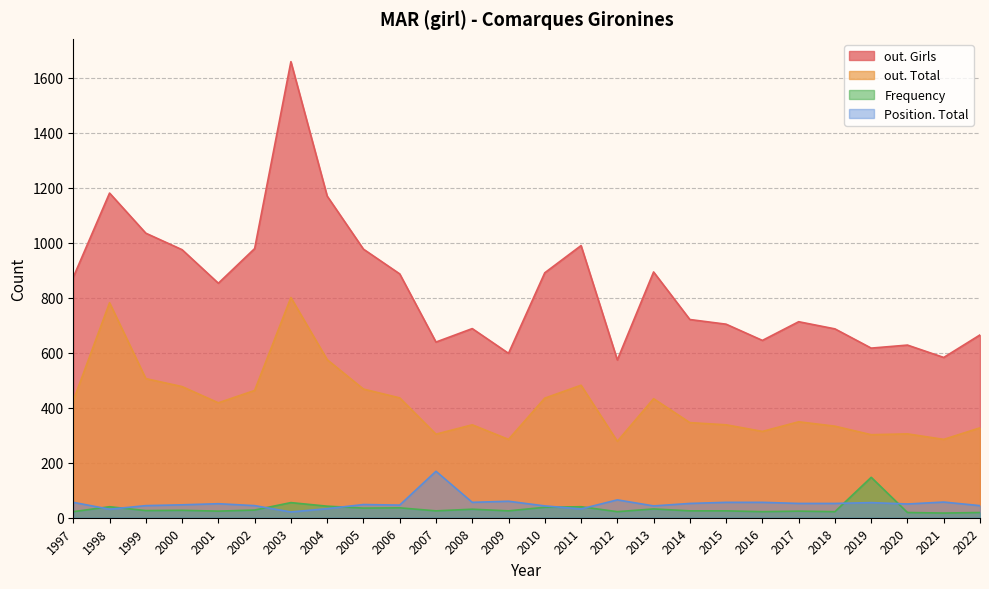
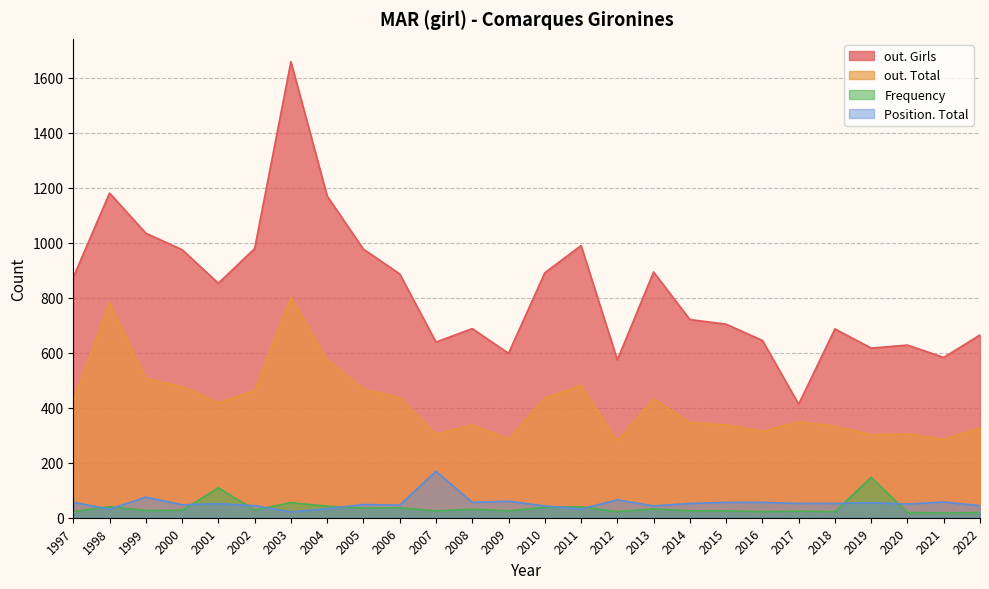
Position. Total, 1999: 40 -> 80
Frequency, 2001: 20 -> 110
out. Girls, 2017: 710 -> 410
